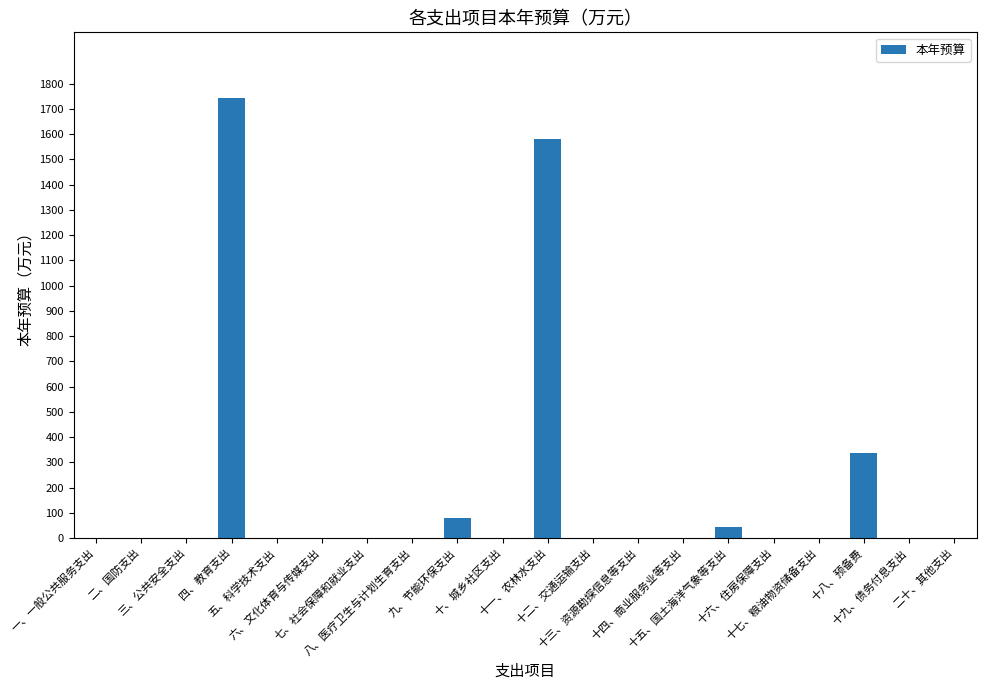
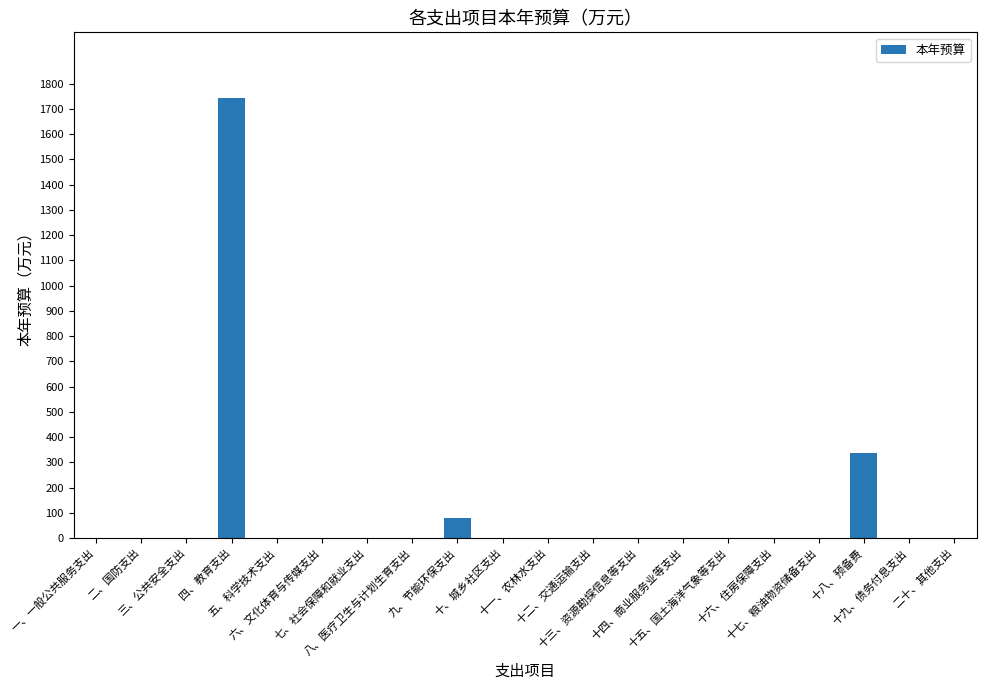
十一、农林水支出: 1580 -> 0
十五、国土海洋气象等支出: 40 -> 0
